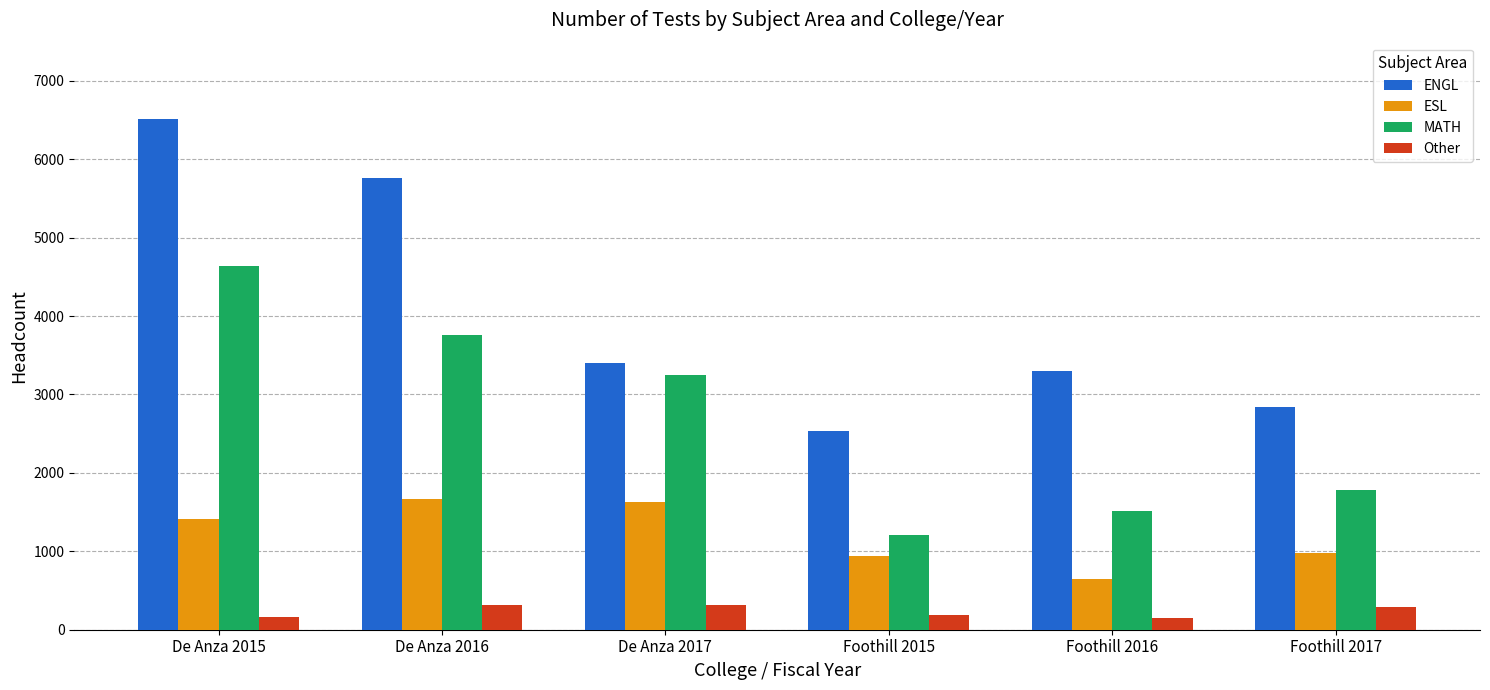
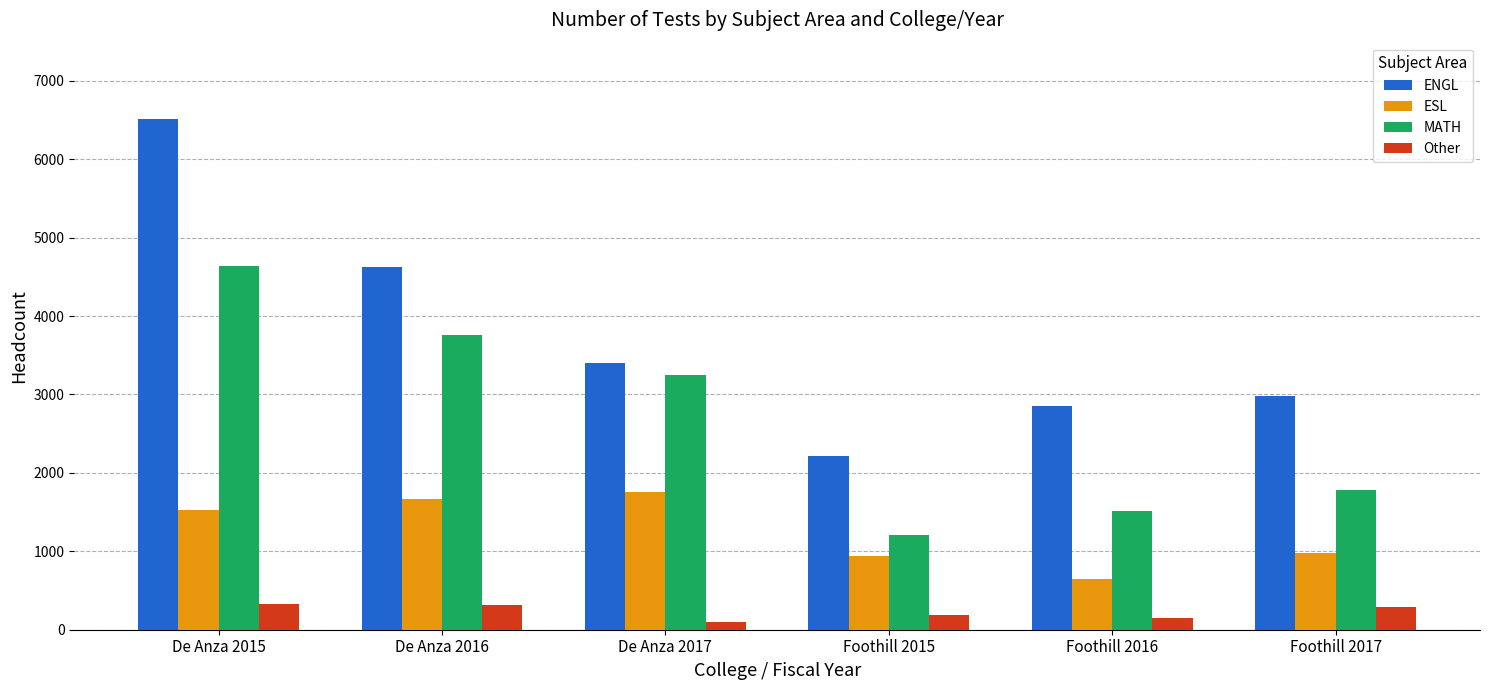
ESL, De Anza 2015: 1400 -> 1500
Other, De Anza 2015: 200 -> 300
ENGL, De Anza 2016: 5800 -> 4600
ESL, De Anza 2017: 1600 -> 1800
Other, De Anza 2017: 300 -> 100
ENGL, Foothill 2015: 2500 -> 2200
ENGL, Foothill 2016: 3300 -> 2900
ENGL, Foothill 2017: 2800 -> 3000
